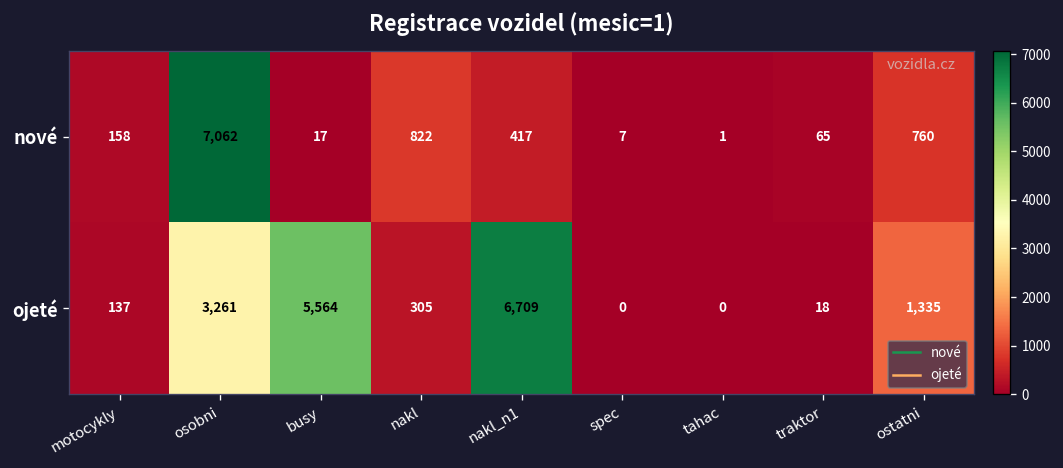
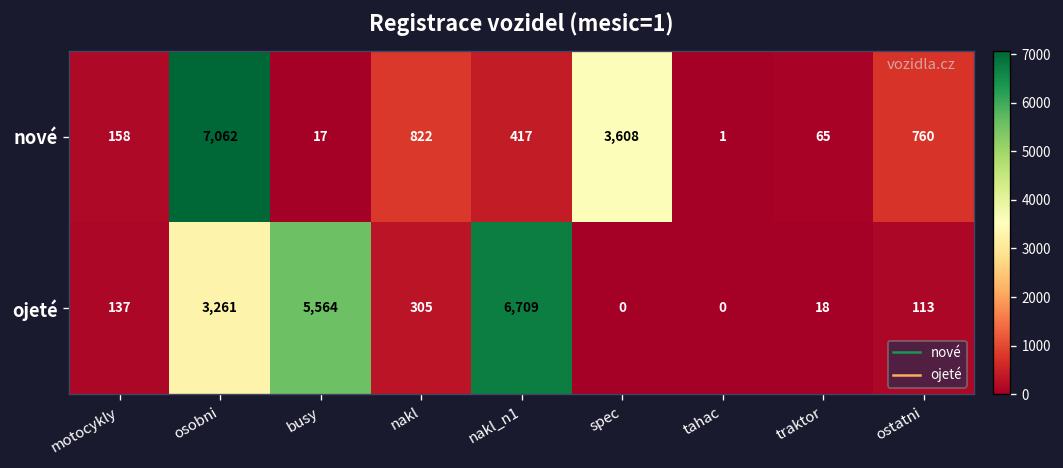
nové, spec: 7 -> 3,608
ojeté, ostatni: 1,335 -> 113
